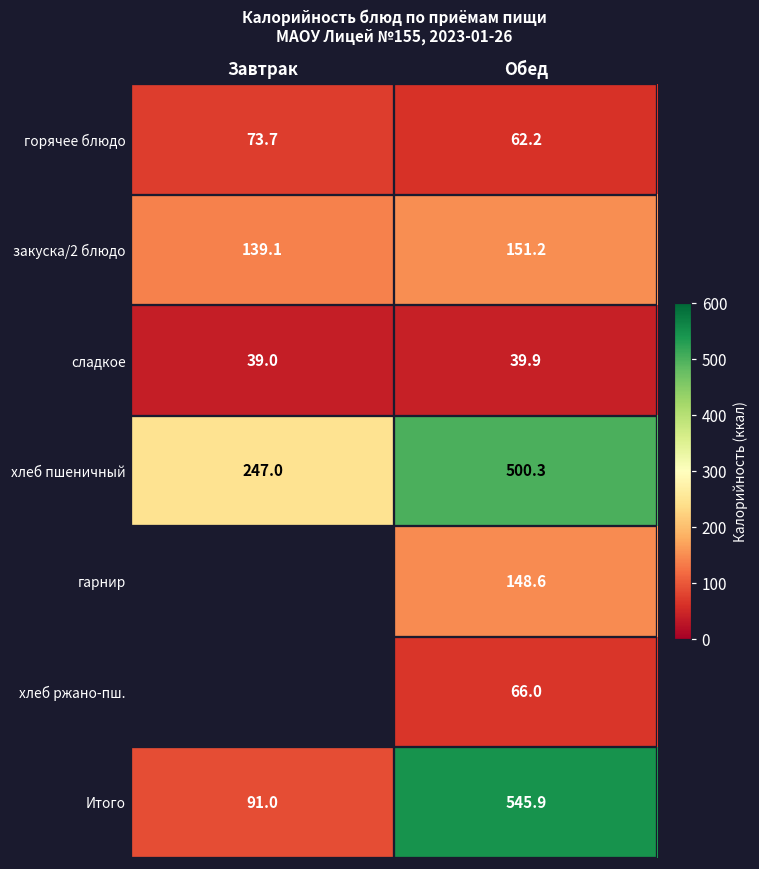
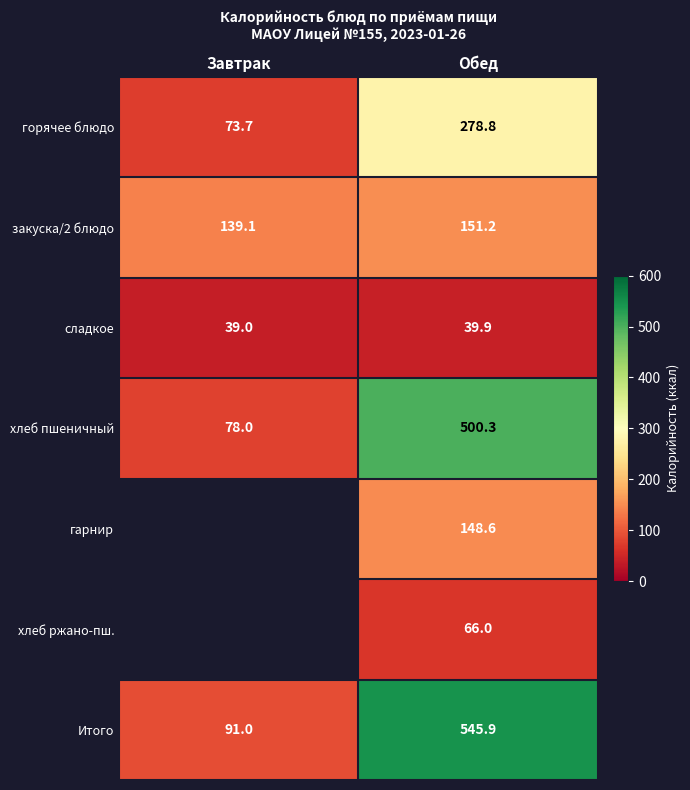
горячее блюдо, Обед: 62.2 -> 278.8
хлеб пшеничный, Завтрак: 247.0 -> 78.0
